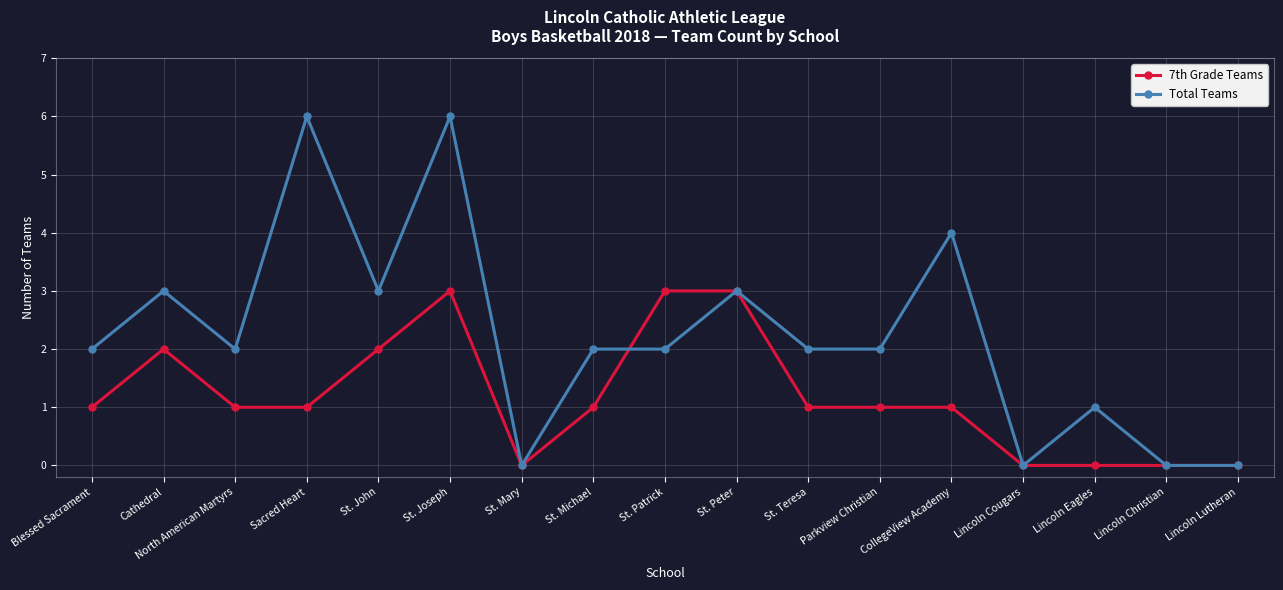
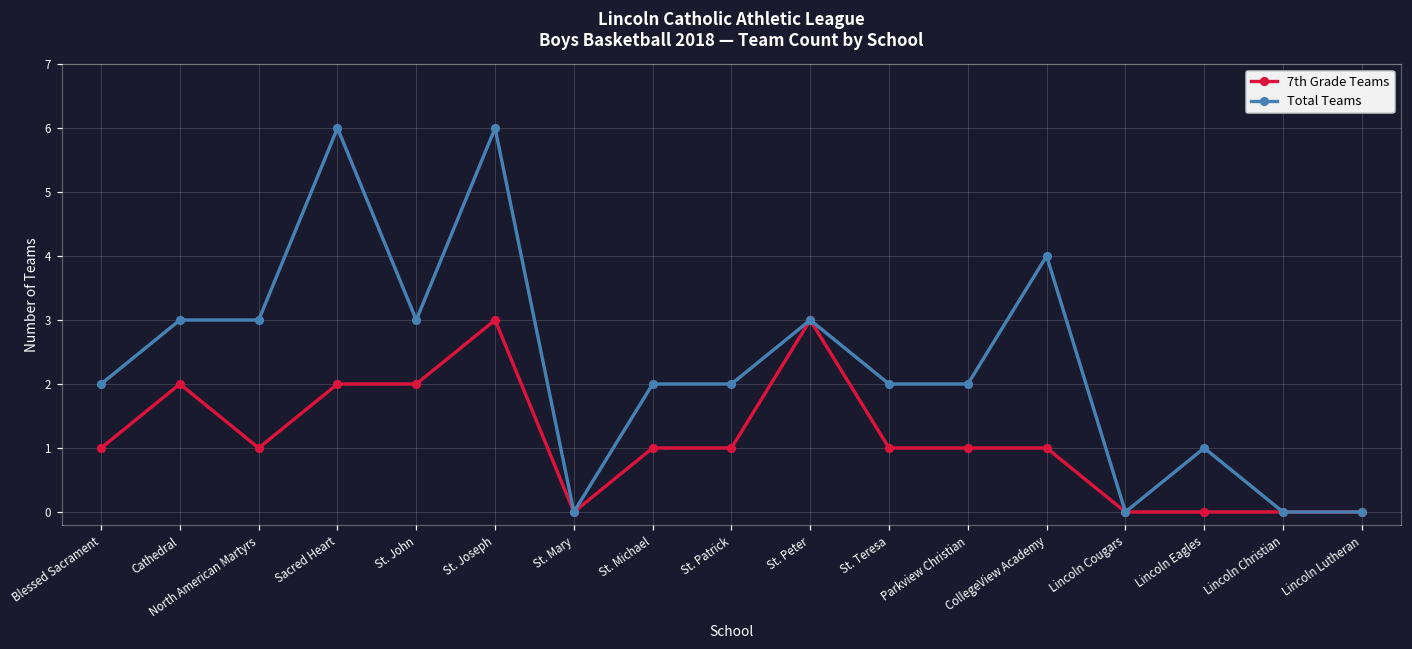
Total Teams, North American Martyrs: 2 -> 3
7th Grade Teams, Sacred Heart: 1 -> 2
7th Grade Teams, St. Patrick: 3 -> 1
